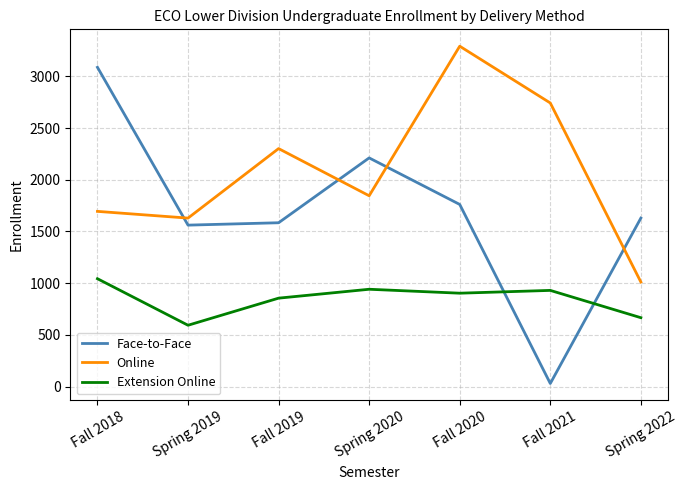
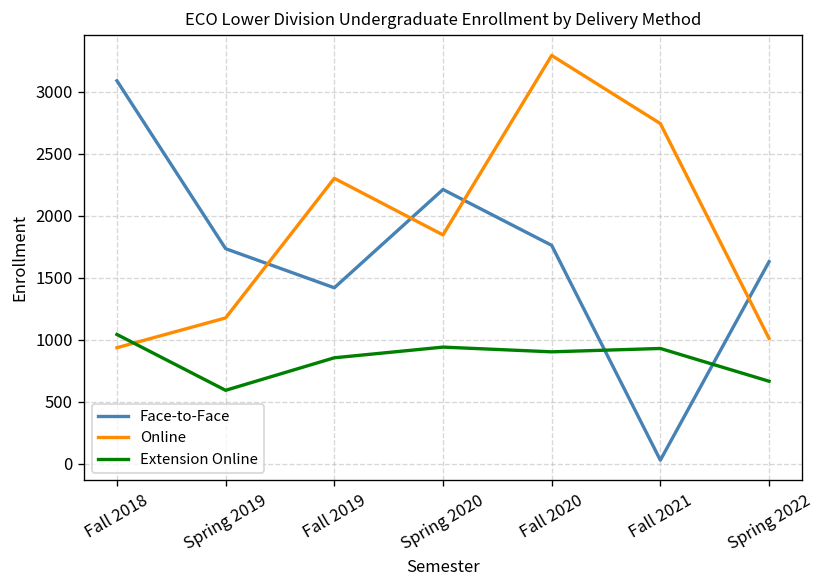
Online, Fall 2018: 1690 -> 940
Face-to-Face, Spring 2019: 1560 -> 1730
Online, Spring 2019: 1630 -> 1180
Face-to-Face, Fall 2019: 1580 -> 1420
